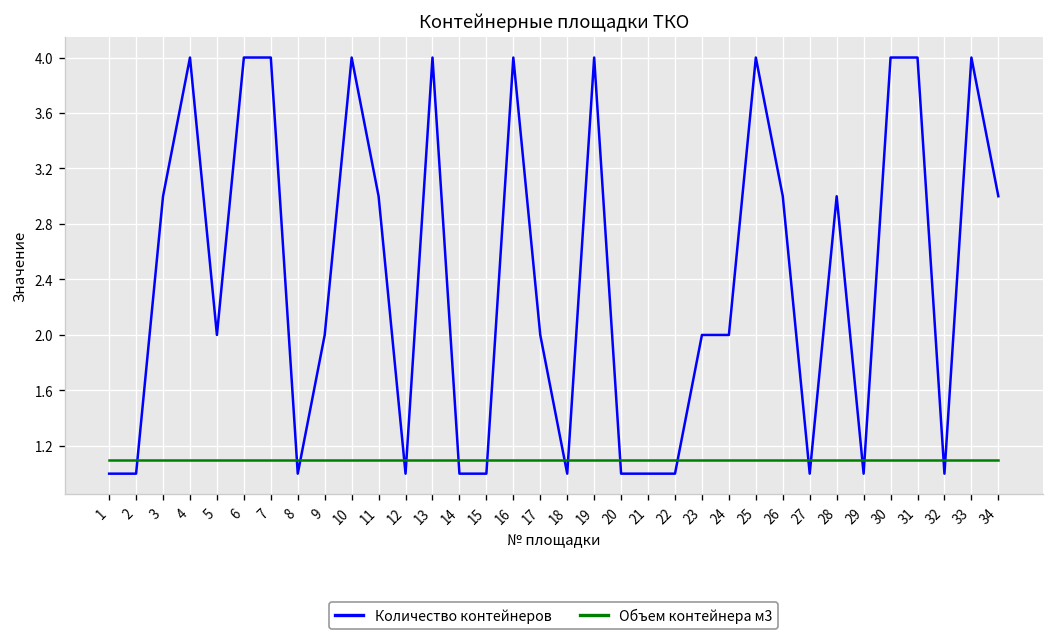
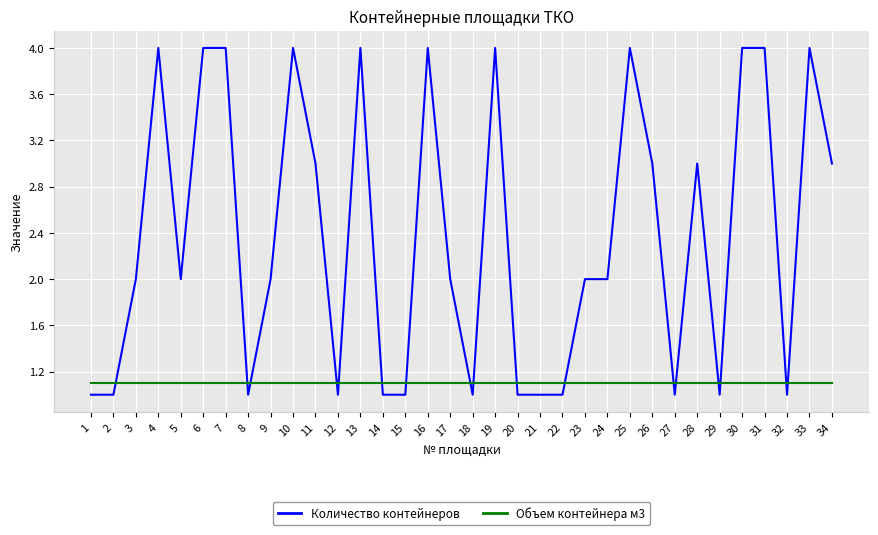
Количество контейнеров, 3: 3 -> 2
